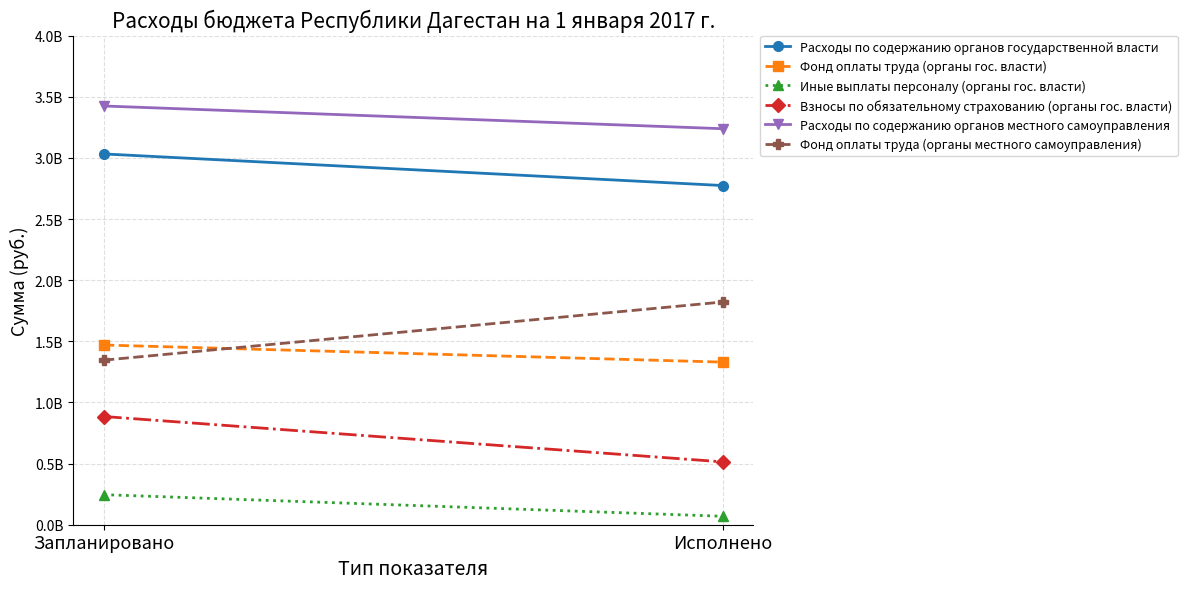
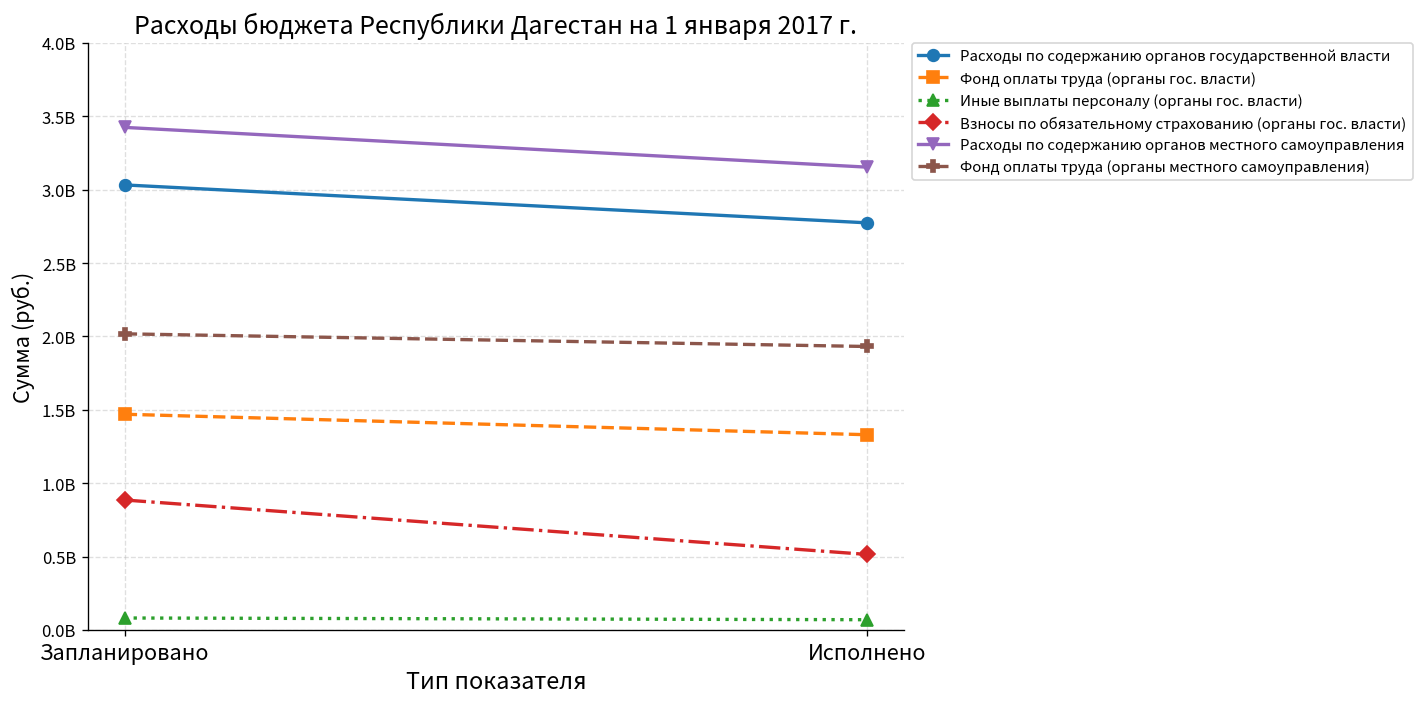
Иные выплаты персоналу (органы гос. власти), Запланировано: 250000000 -> 80000000
Фонд оплаты труда (органы местного самоуправления), Запланировано: 1350000000 -> 2020000000
Расходы по содержанию органов местного самоуправления, Исполнено: 3240000000 -> 3150000000
Фонд оплаты труда (органы местного самоуправления), Исполнено: 1820000000 -> 1930000000
